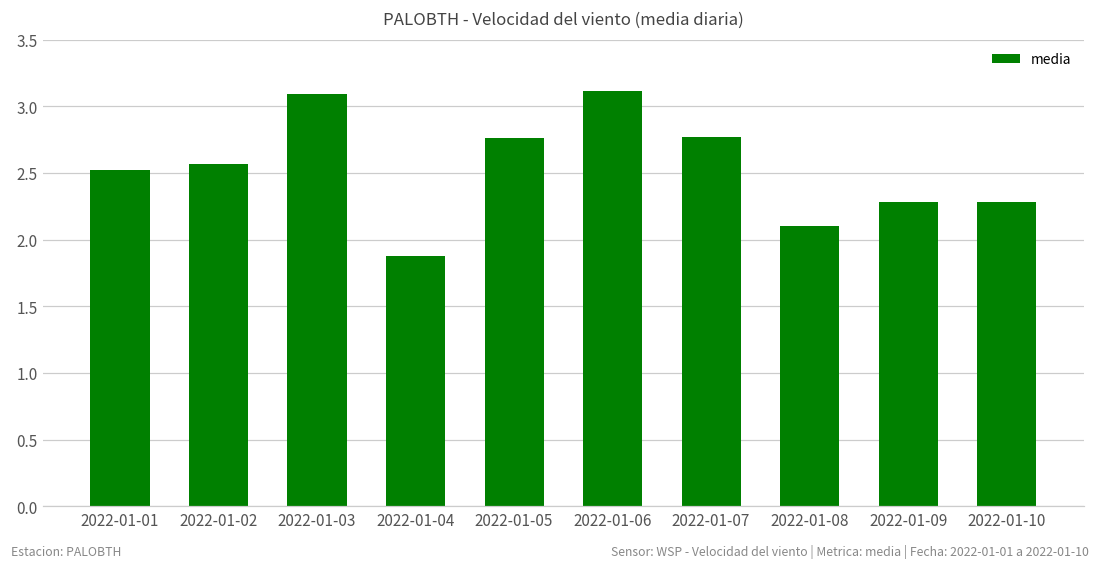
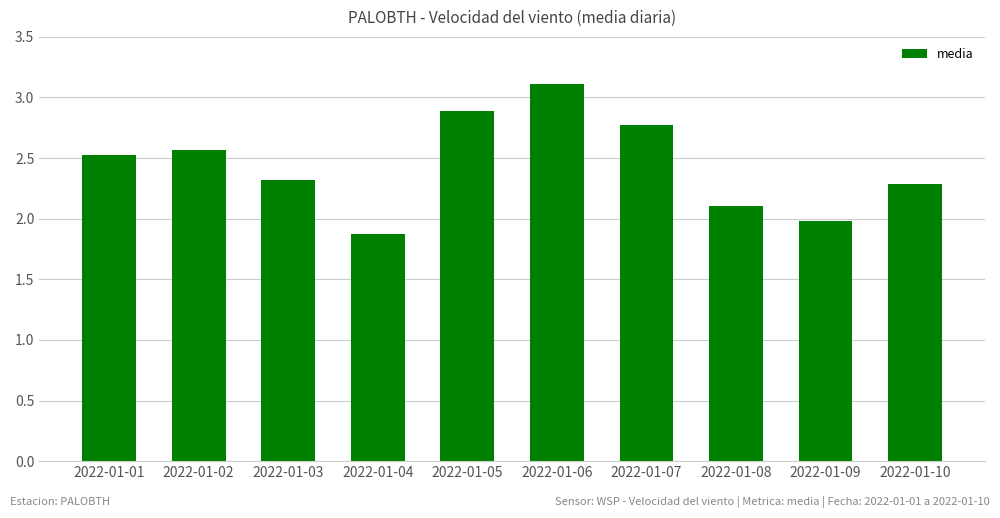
2022-01-03: 3.10 -> 2.32
2022-01-05: 2.76 -> 2.89
2022-01-09: 2.28 -> 1.98
